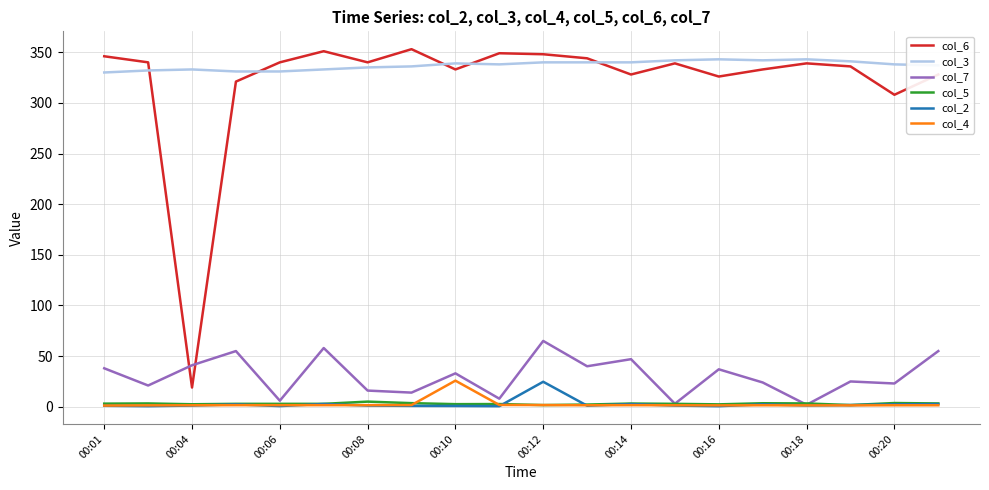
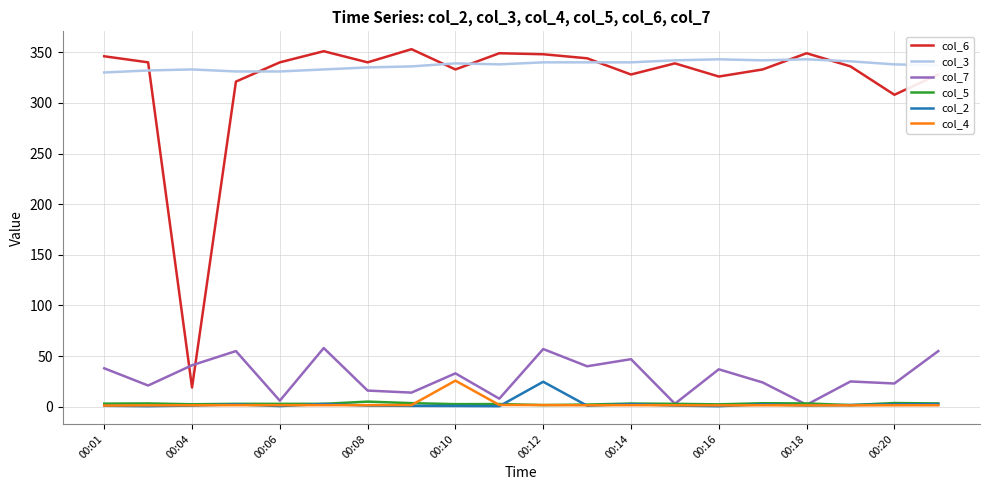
col_7, 00:12: 65 -> 57
col_6, 00:18: 339 -> 349
